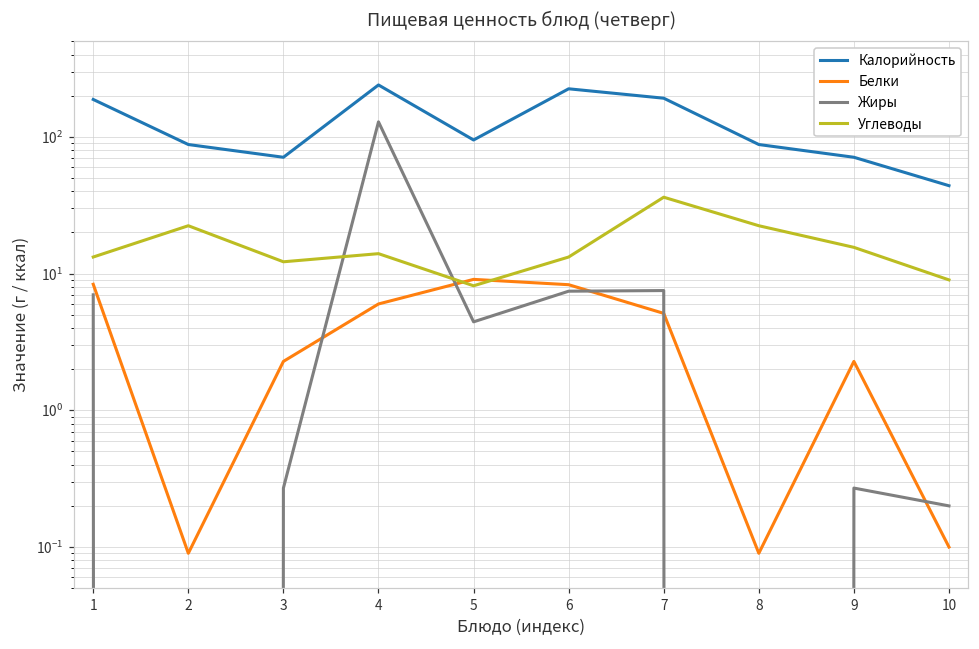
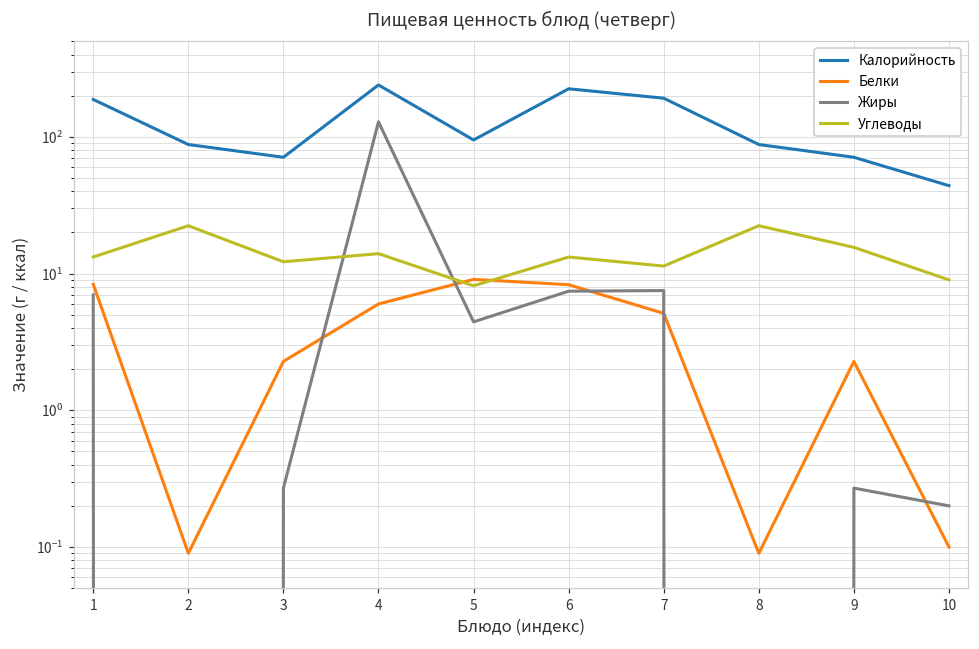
Углеводы, 7: 36 -> 11
